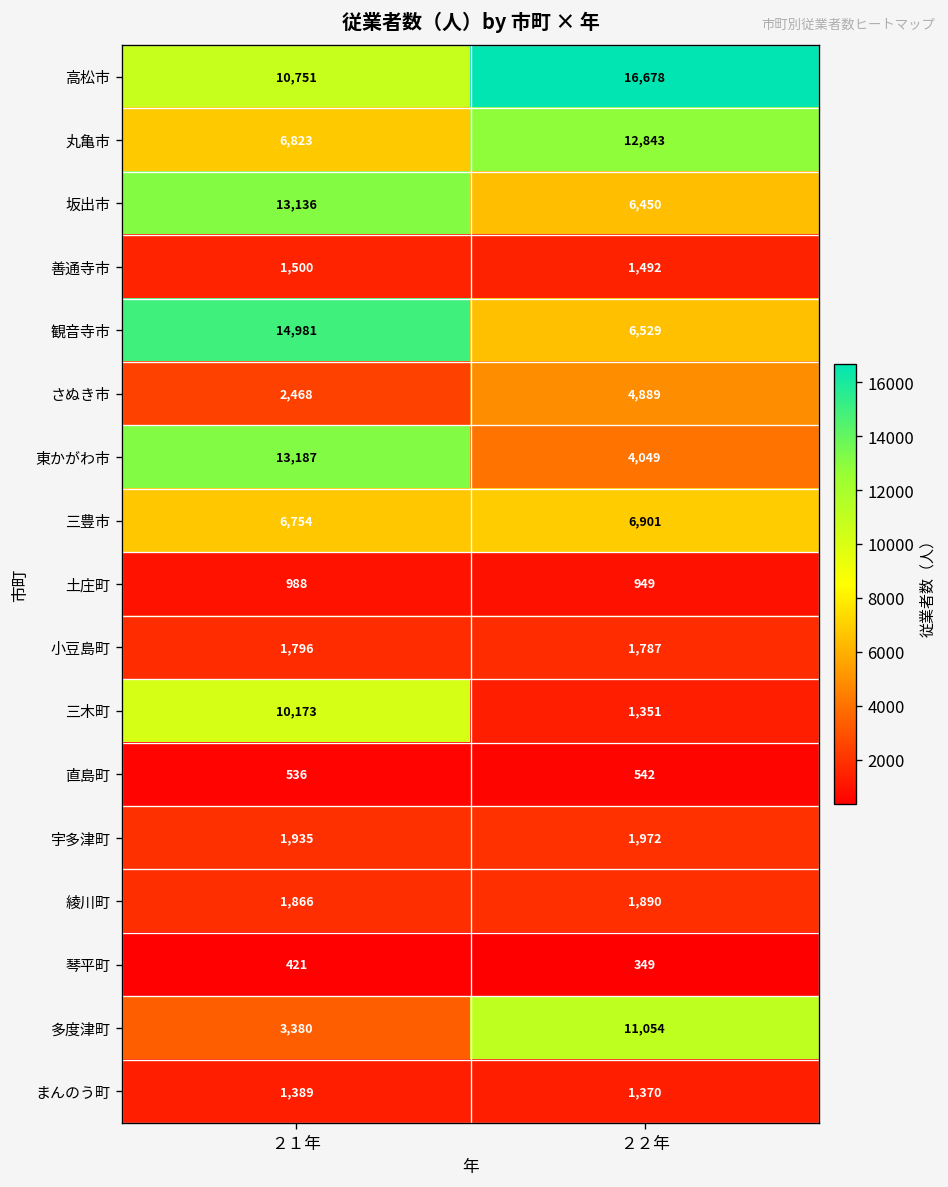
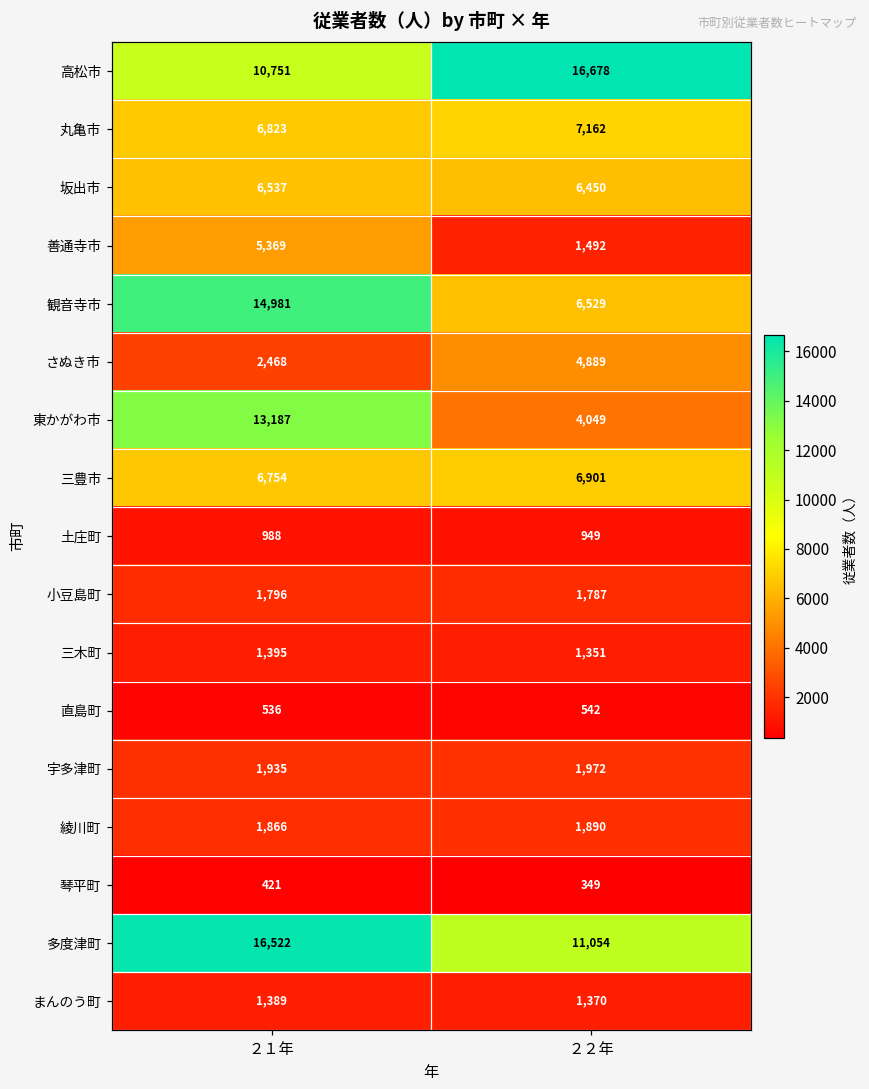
丸亀市, ２２年: 12,843 -> 7,162
坂出市, ２１年: 13,136 -> 6,537
善通寺市, ２１年: 1,500 -> 5,369
三木町, ２１年: 10,173 -> 1,395
多度津町, ２１年: 3,380 -> 16,522
